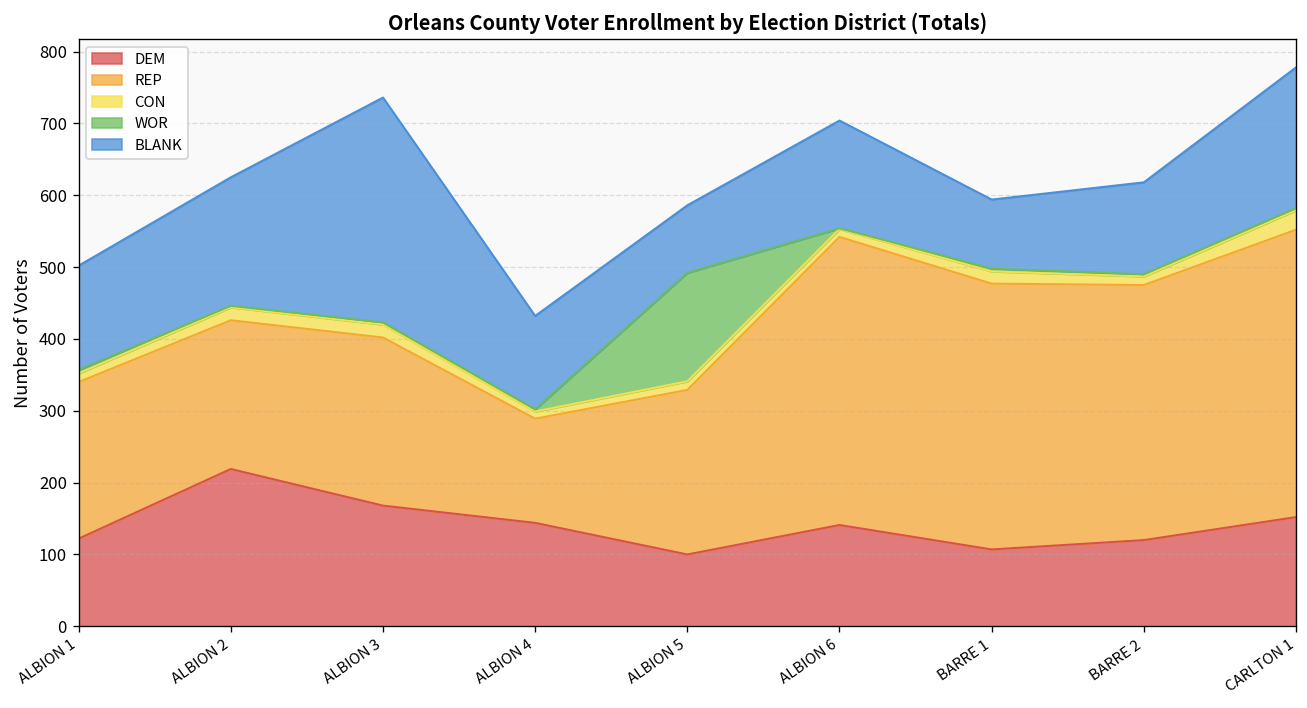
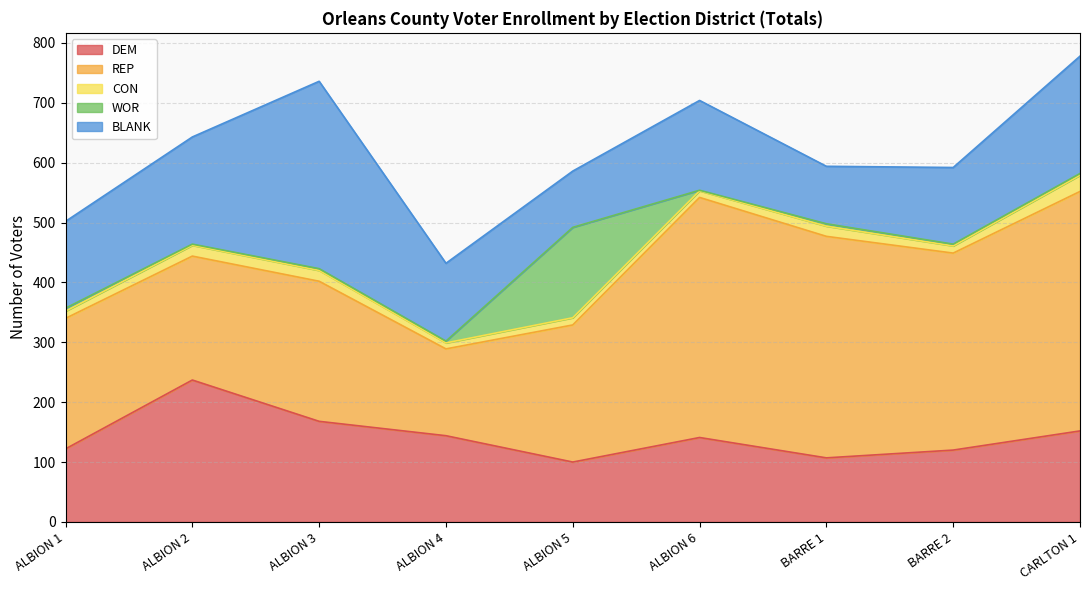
DEM, ALBION 2: 220 -> 240
REP, BARRE 2: 360 -> 330
